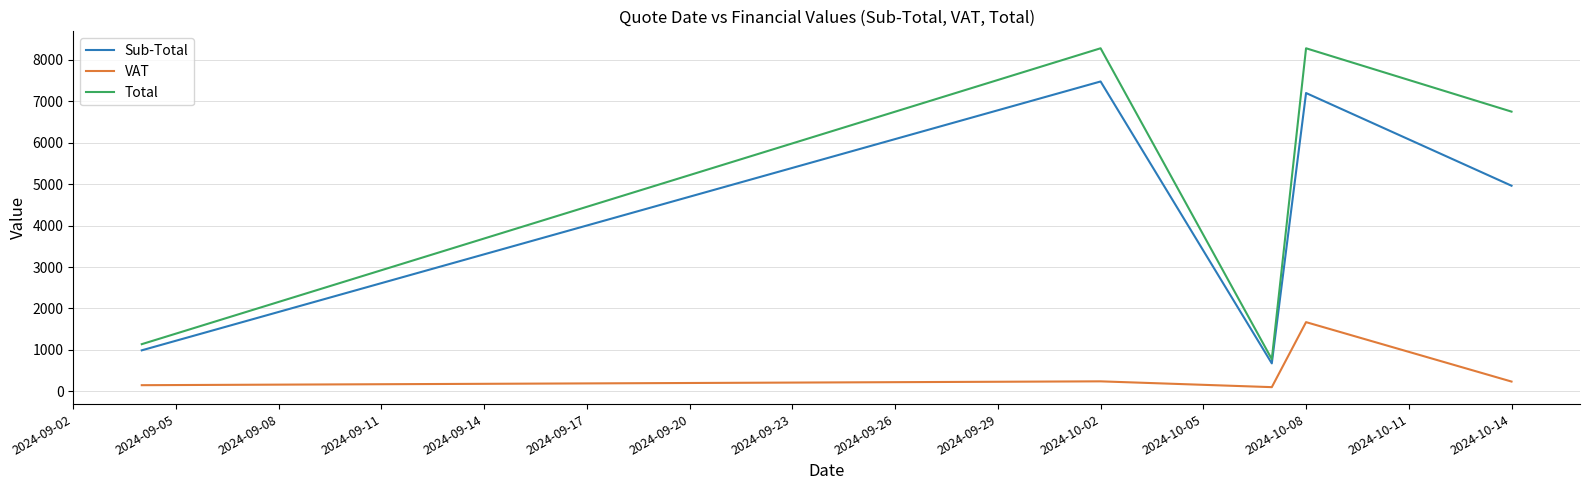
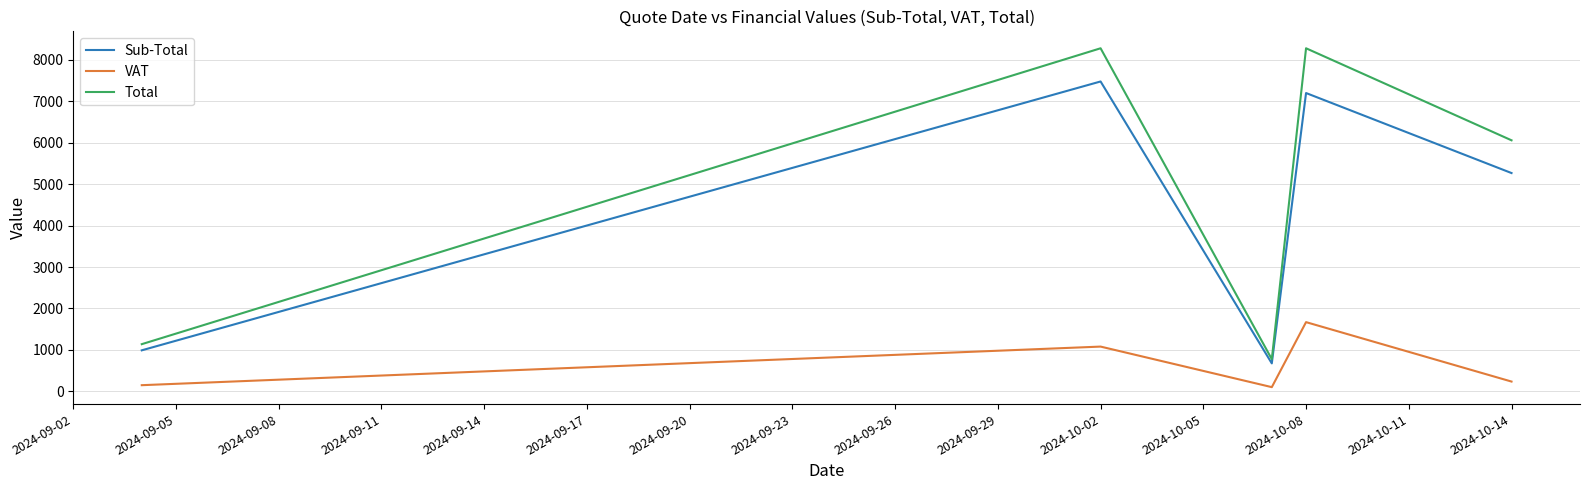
VAT, 2024-10-02: 200 -> 1100
Sub-Total, 2024-10-14: 5000 -> 5300
Total, 2024-10-14: 6800 -> 6100
